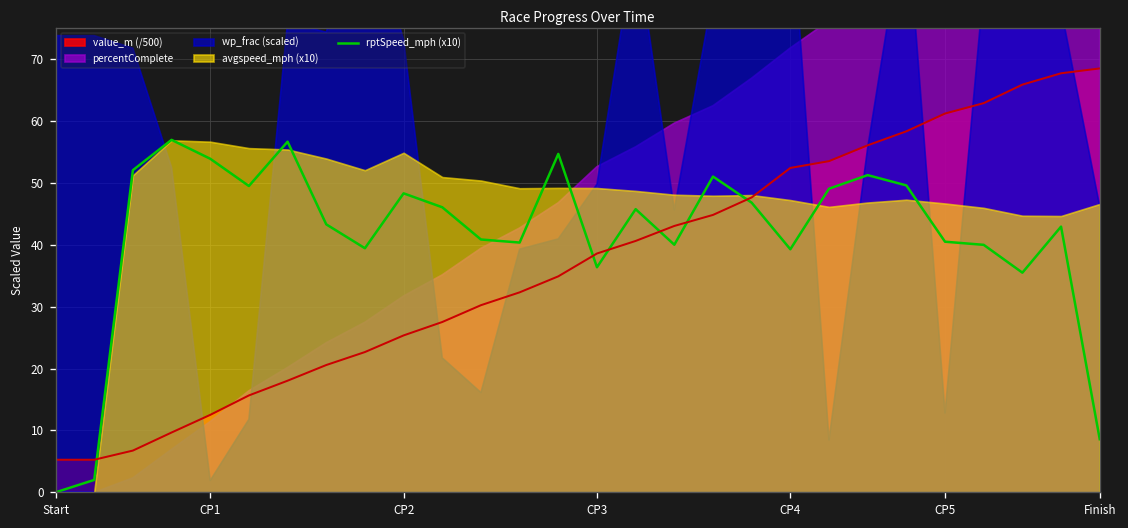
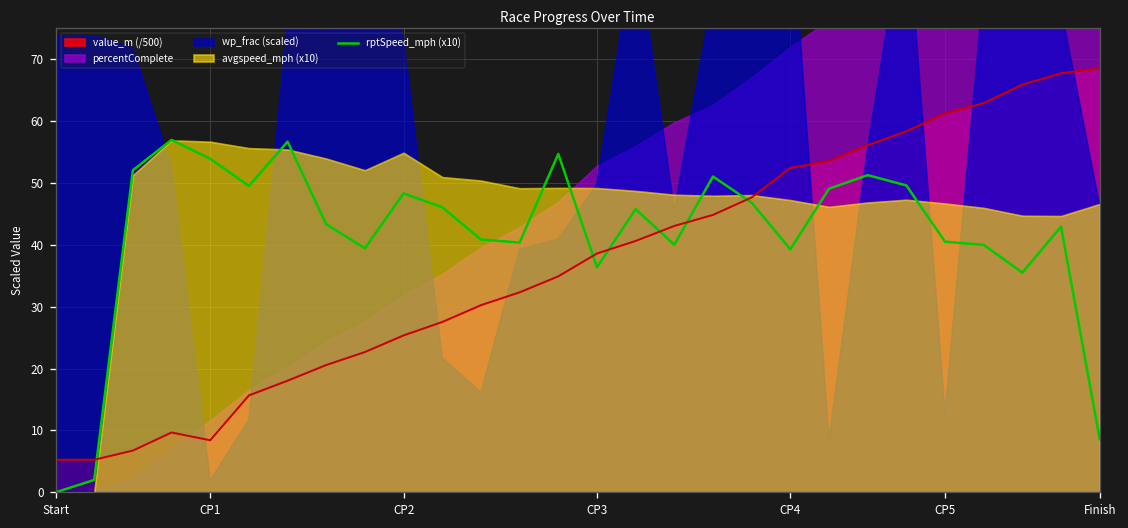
value_m (/500), CP1: 13 -> 8
